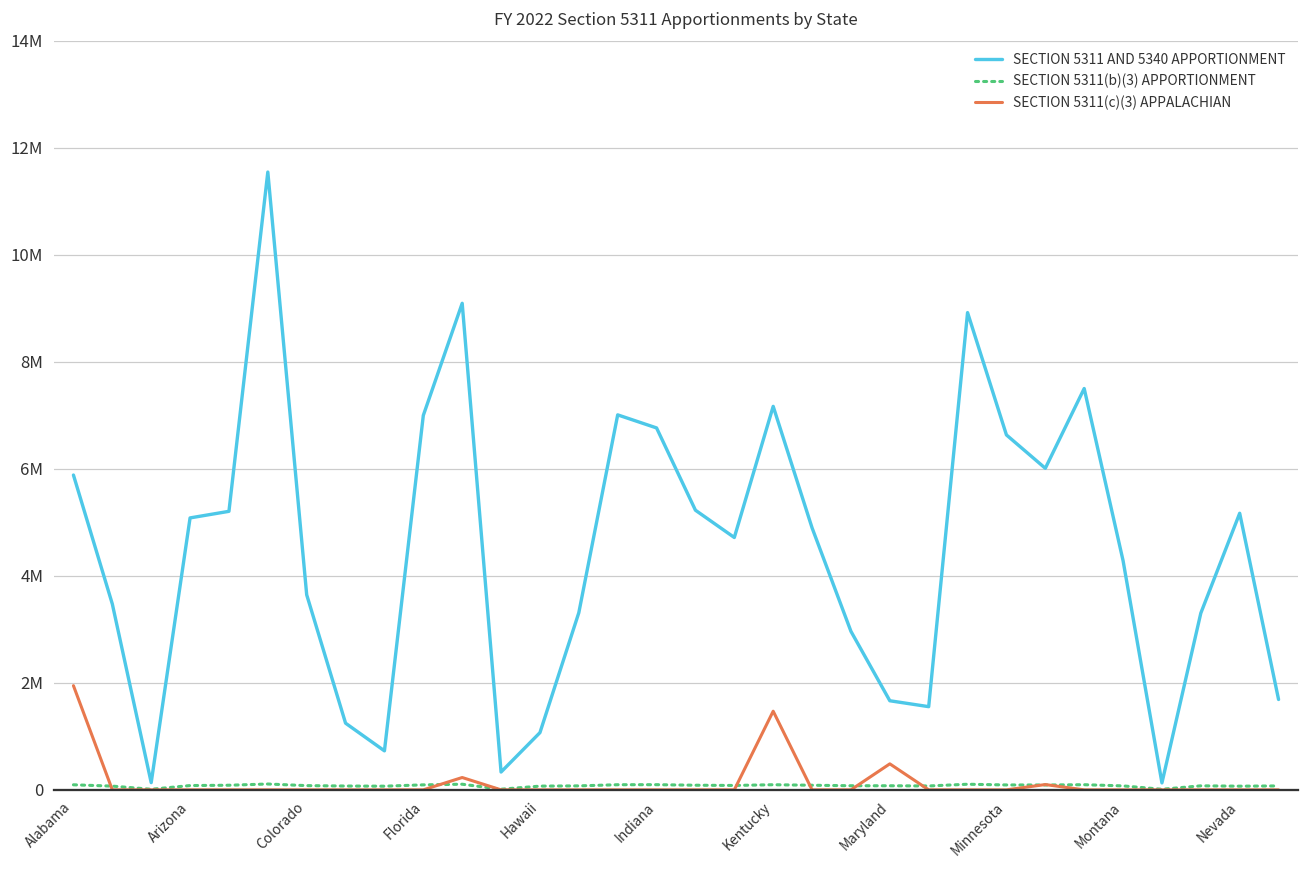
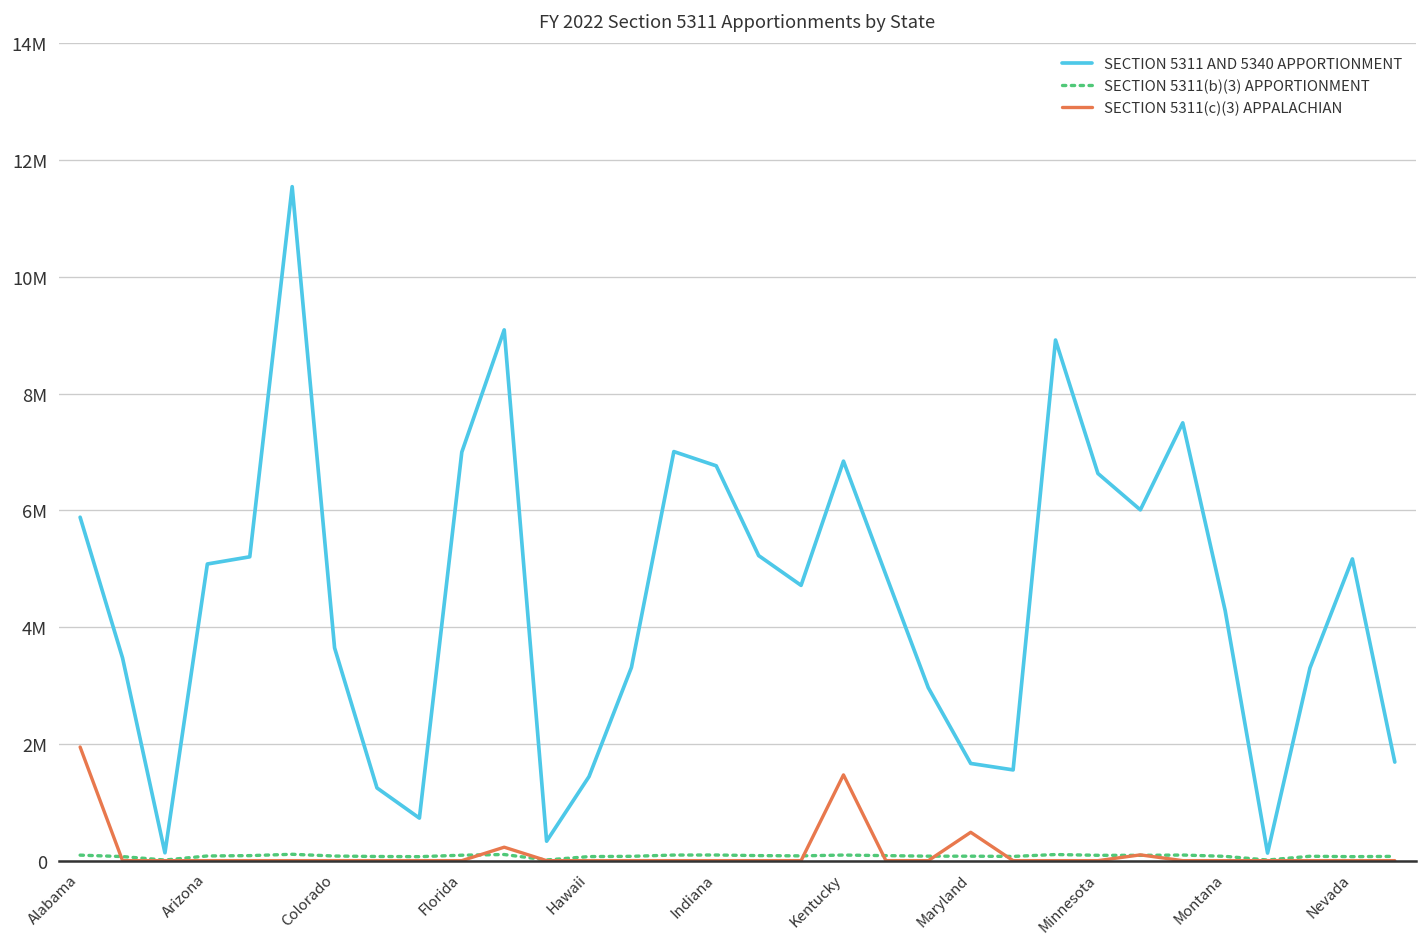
SECTION 5311 AND 5340 APPORTIONMENT, Hawaii: 1100000 -> 1400000
SECTION 5311 AND 5340 APPORTIONMENT, Kentucky: 7200000 -> 6800000
